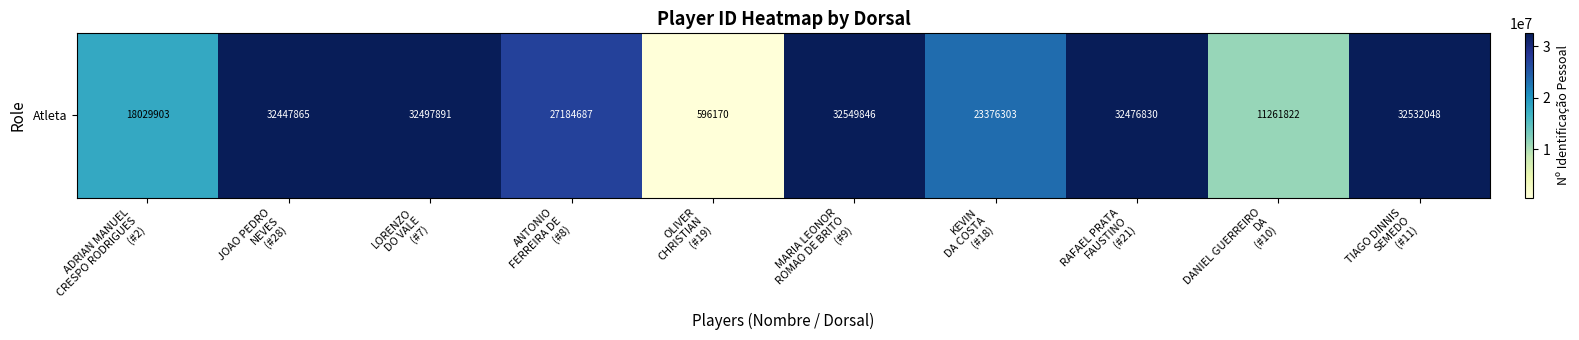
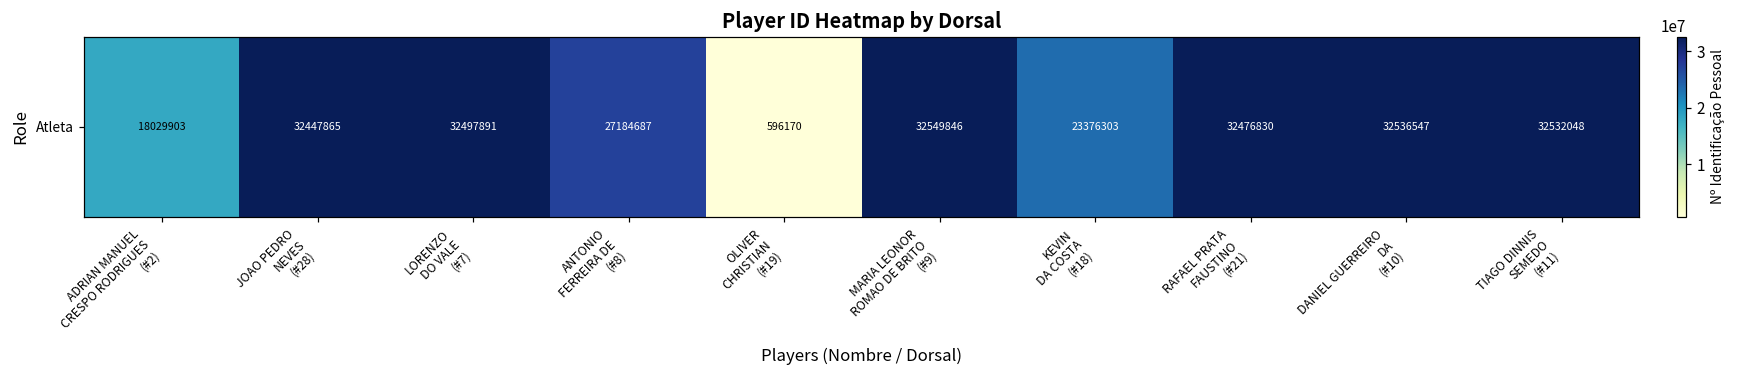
Atleta, DANIEL GUERREIRO DA (#10): 11261822 -> 32536547
